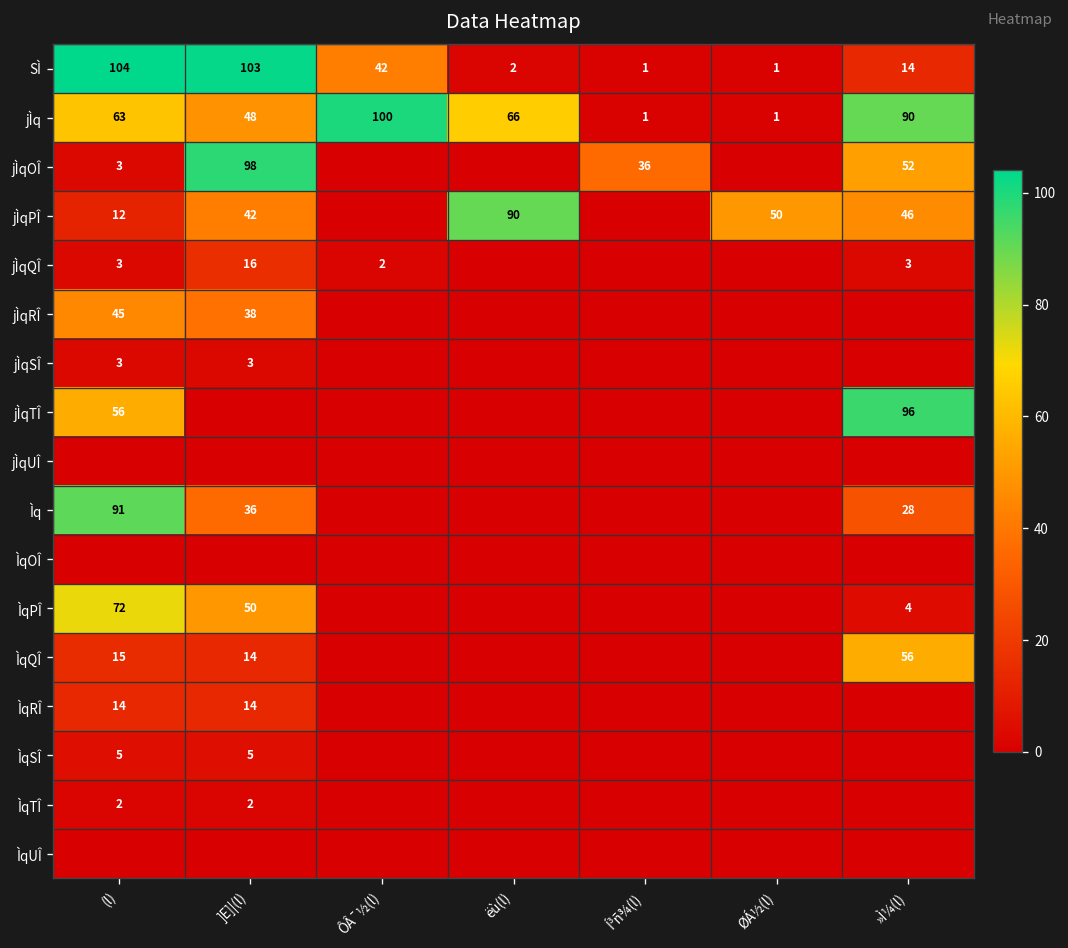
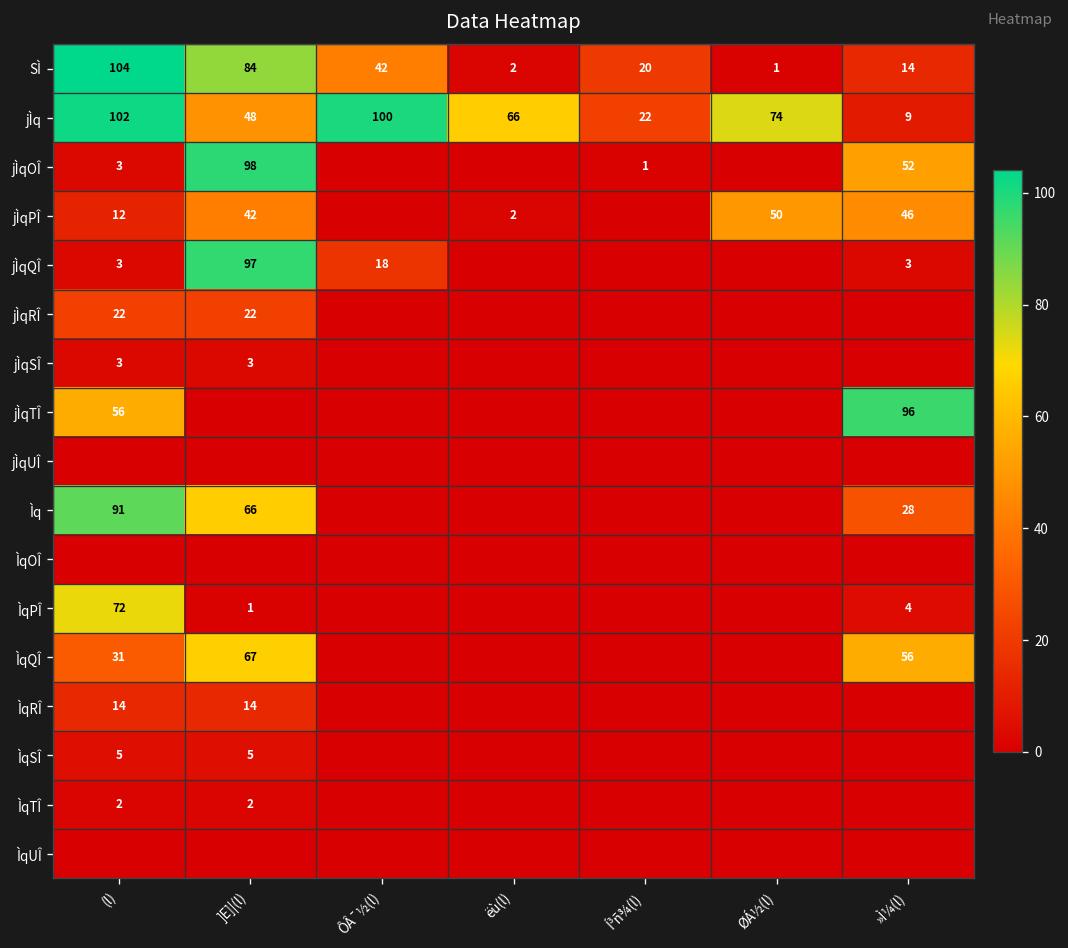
SÌ, ]E]|(l): 103 -> 84
SÌ, Í³ñ¾(l): 1 -> 20
jÌq, (l): 63 -> 102
jÌq, Í³ñ¾(l): 1 -> 22
jÌq, ØÁ½(l): 1 -> 74
jÌq, »Ì¼(l): 90 -> 9
jÌqOÎ, Í³ñ¾(l): 36 -> 1
jÌqPÎ, ëù(l): 90 -> 2
jÌqQÎ, ]E]|(l): 16 -> 97
jÌqQÎ, ÔÂ¯½(l): 2 -> 18
jÌqRÎ, (l): 45 -> 22
jÌqRÎ, ]E]|(l): 38 -> 22
Ìq, ]E]|(l): 36 -> 66
ÌqPÎ, ]E]|(l): 50 -> 1
ÌqQÎ, (l): 15 -> 31
ÌqQÎ, ]E]|(l): 14 -> 67
